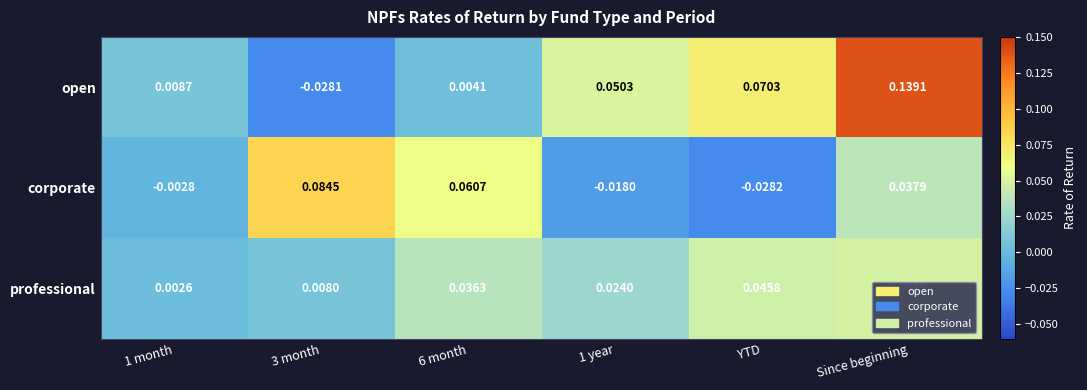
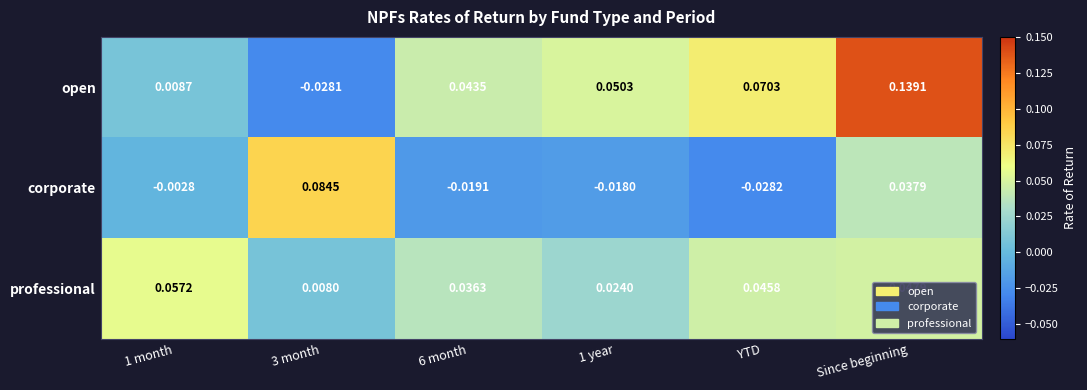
open, 6 month: 0.0041 -> 0.0435
corporate, 6 month: 0.0607 -> -0.0191
professional, 1 month: 0.0026 -> 0.0572
